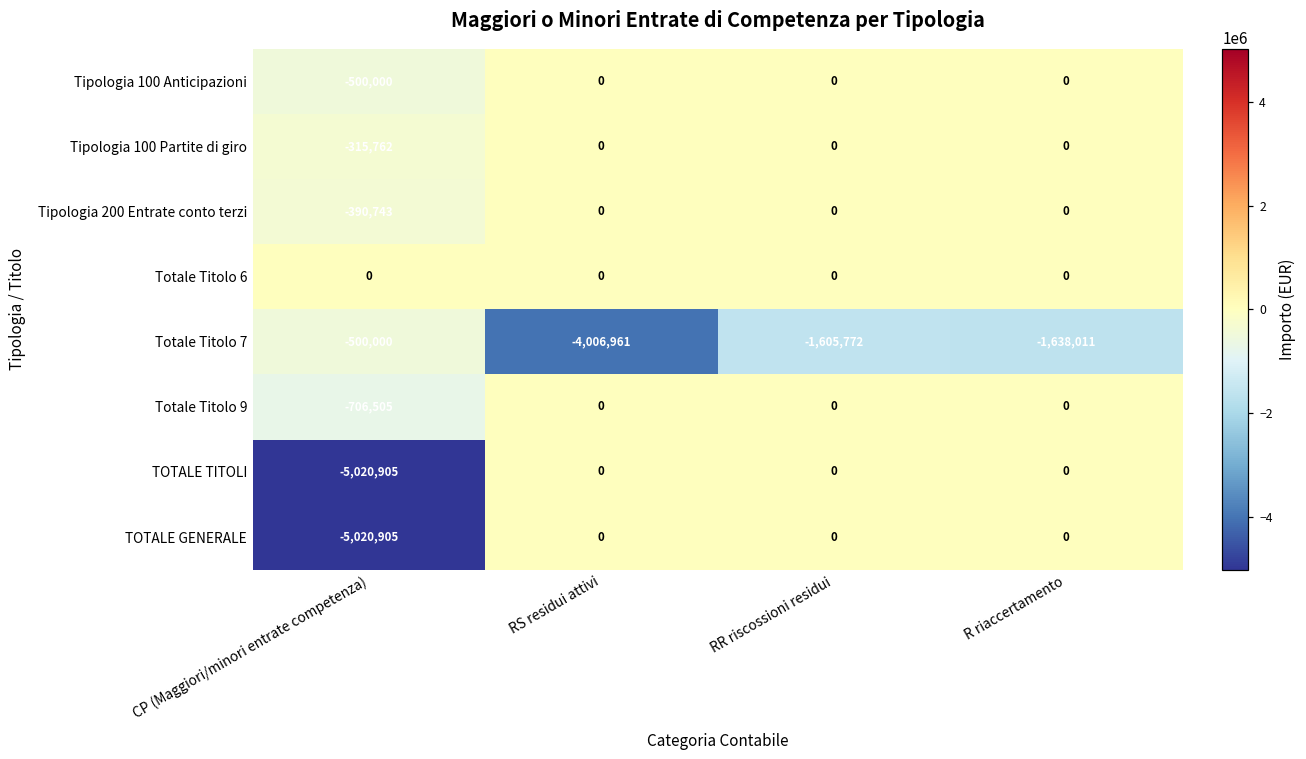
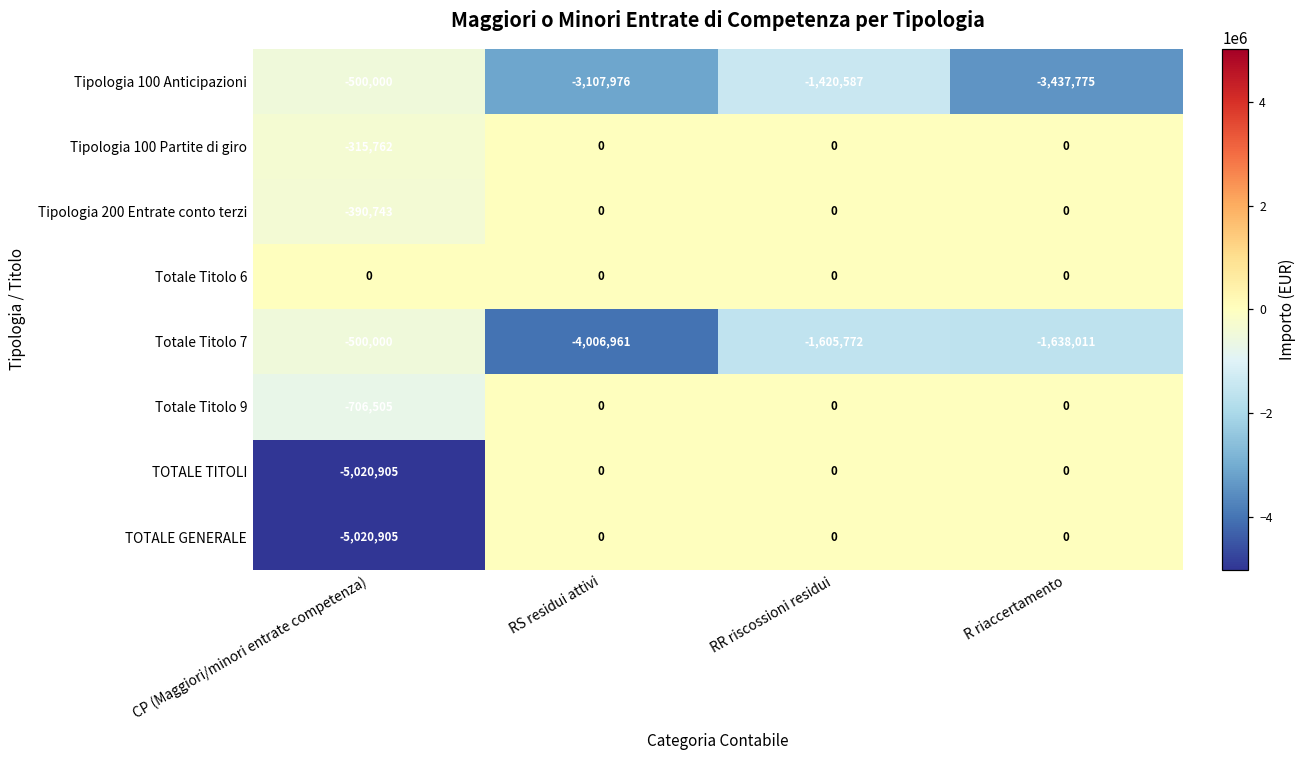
Tipologia 100 Anticipazioni, RS residui attivi: 0 -> -3,107,976
Tipologia 100 Anticipazioni, RR riscossioni residui: 0 -> -1,420,587
Tipologia 100 Anticipazioni, R riaccertamento: 0 -> -3,437,775
